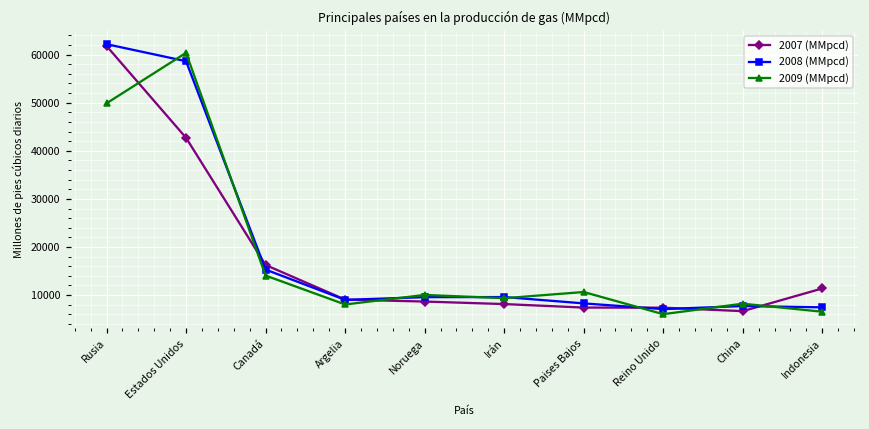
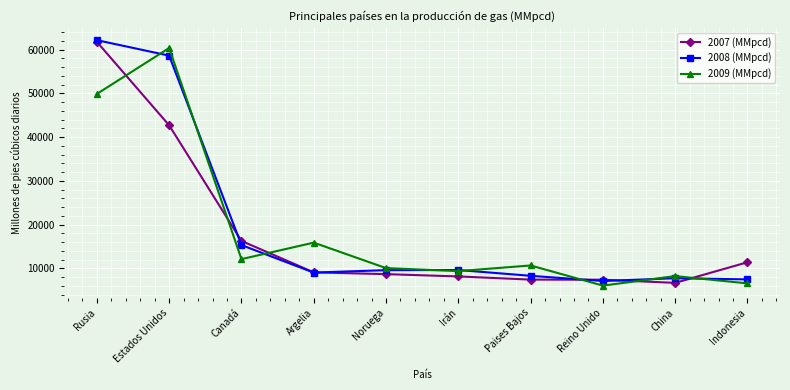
2009 (MMpcd), Canadá: 14000 -> 12000
2009 (MMpcd), Argelia: 8000 -> 16000
